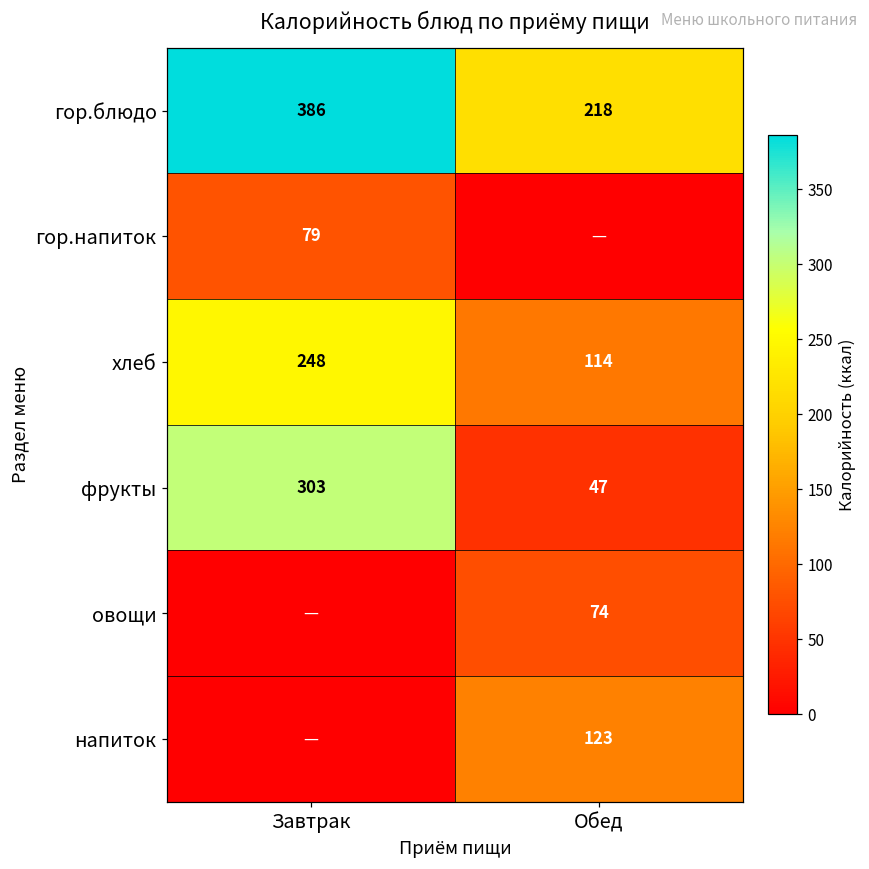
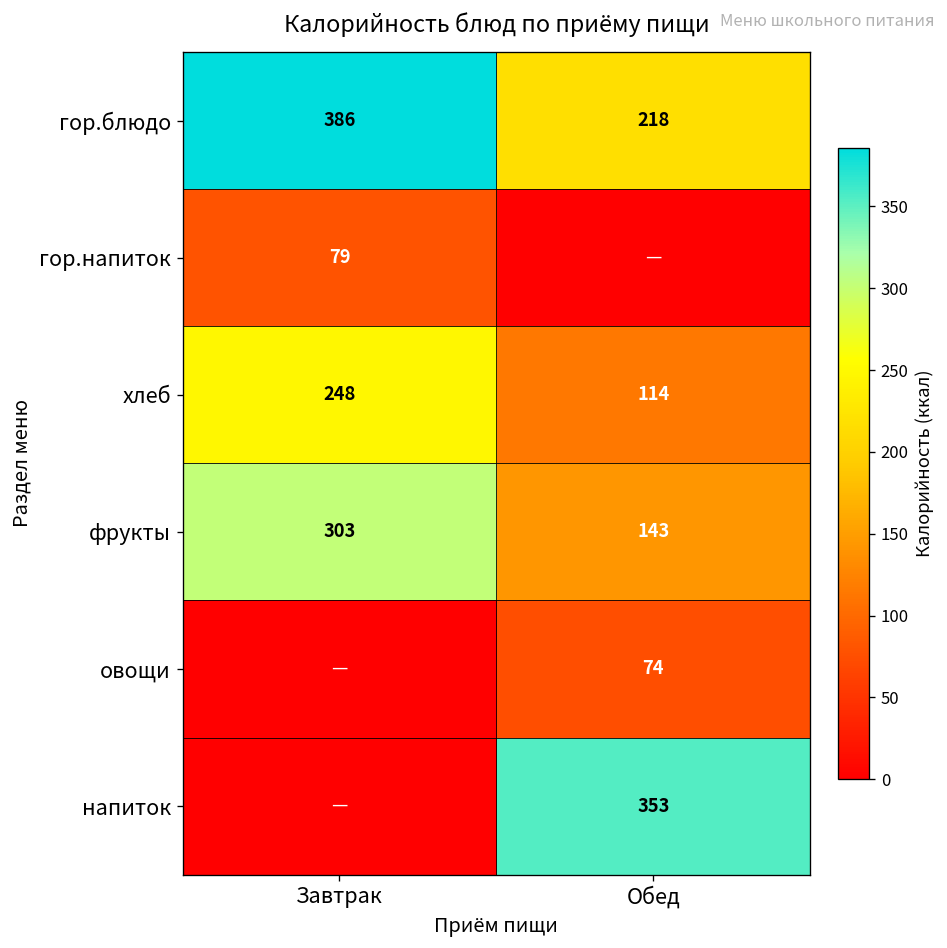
фрукты, Обед: 47 -> 143
напиток, Обед: 123 -> 353
